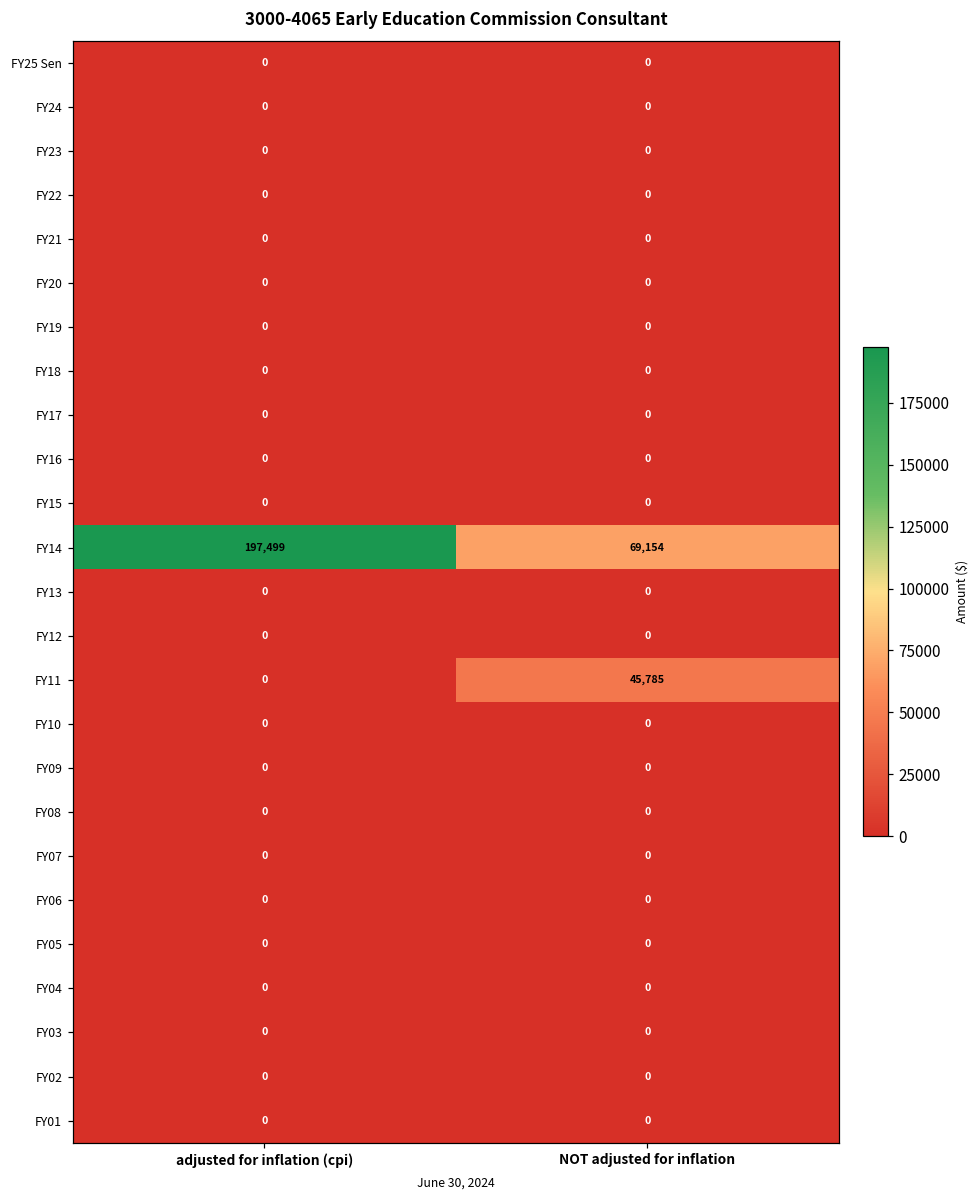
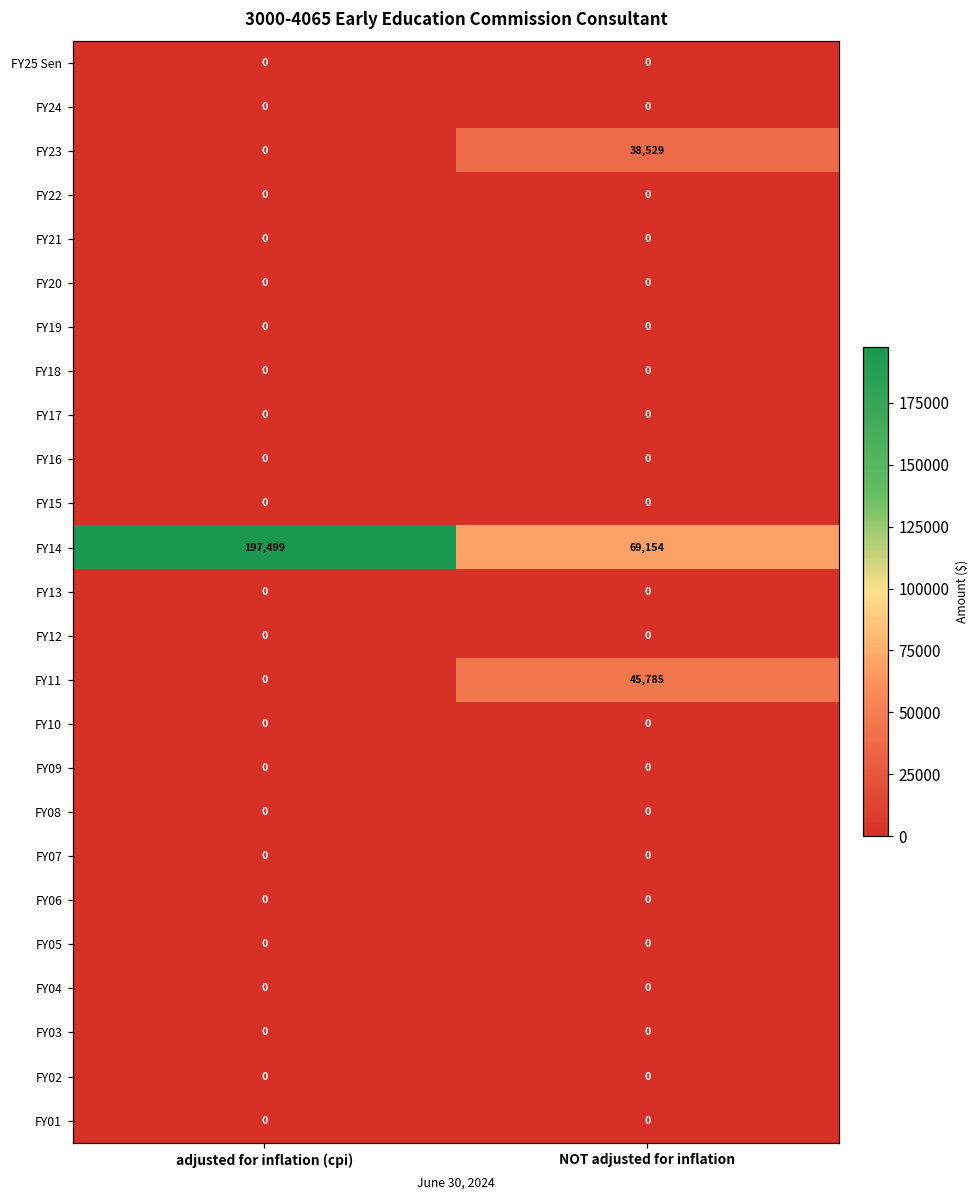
FY23, NOT adjusted for inflation: 0 -> 38,529
